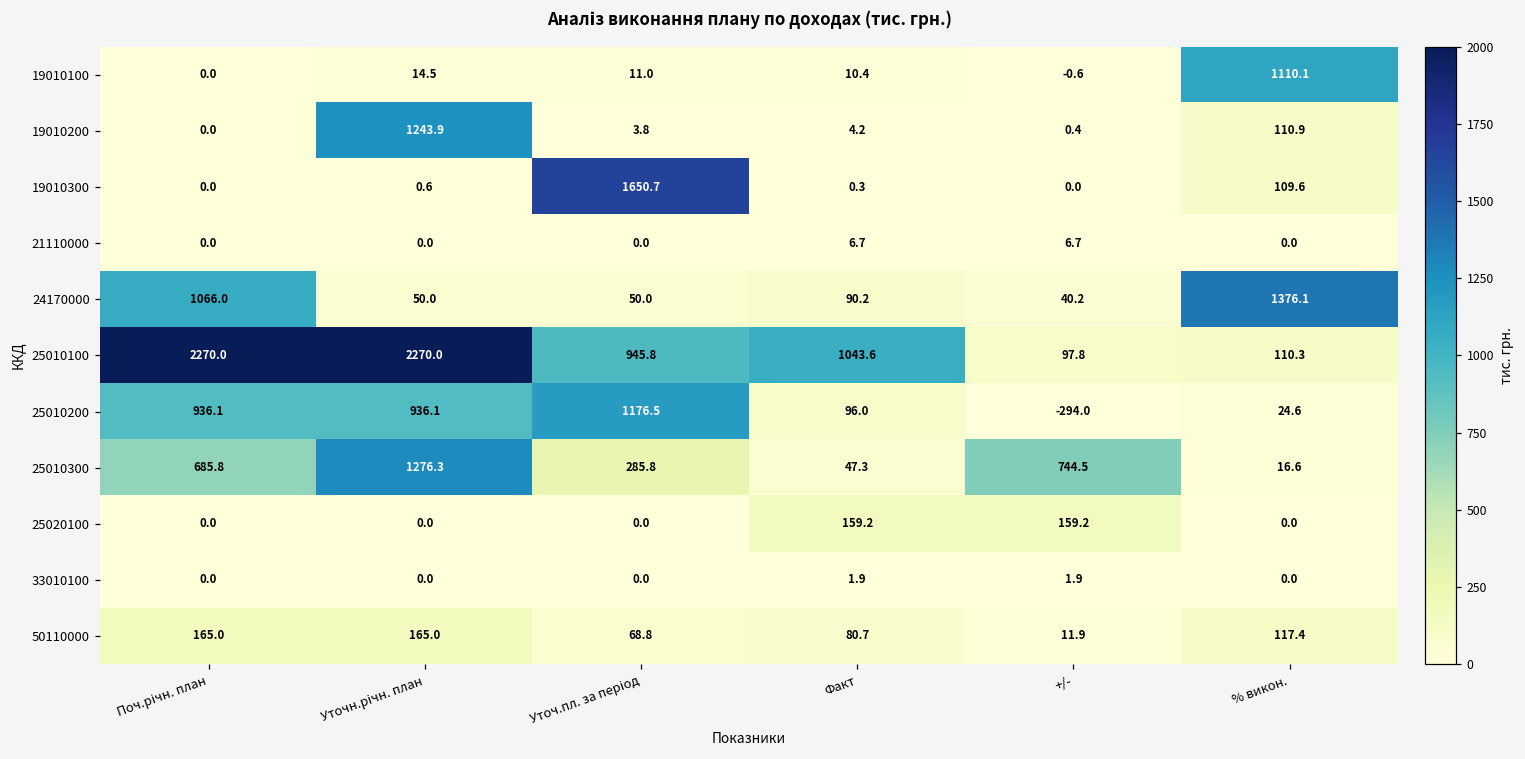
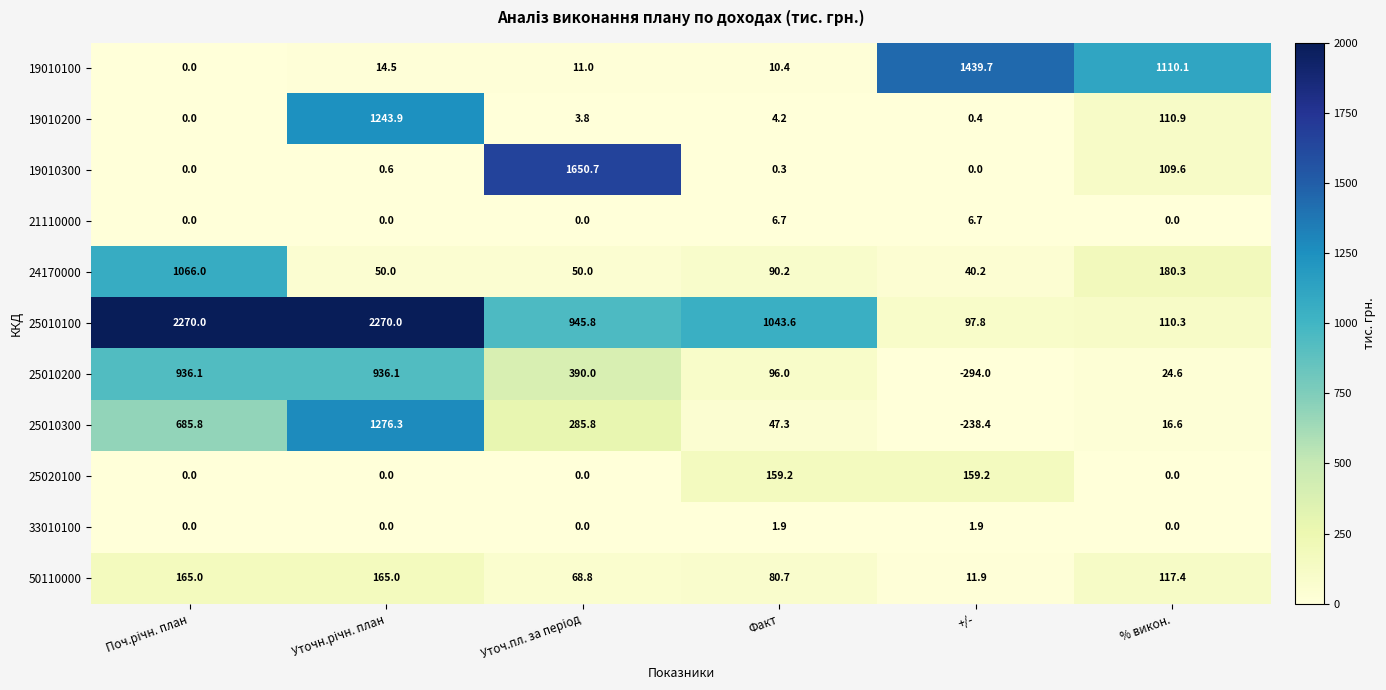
19010100, +/-: -0.6 -> 1439.7
24170000, % викон.: 1376.1 -> 180.3
25010200, Уточ.пл. за період: 1176.5 -> 390.0
25010300, +/-: 744.5 -> -238.4
